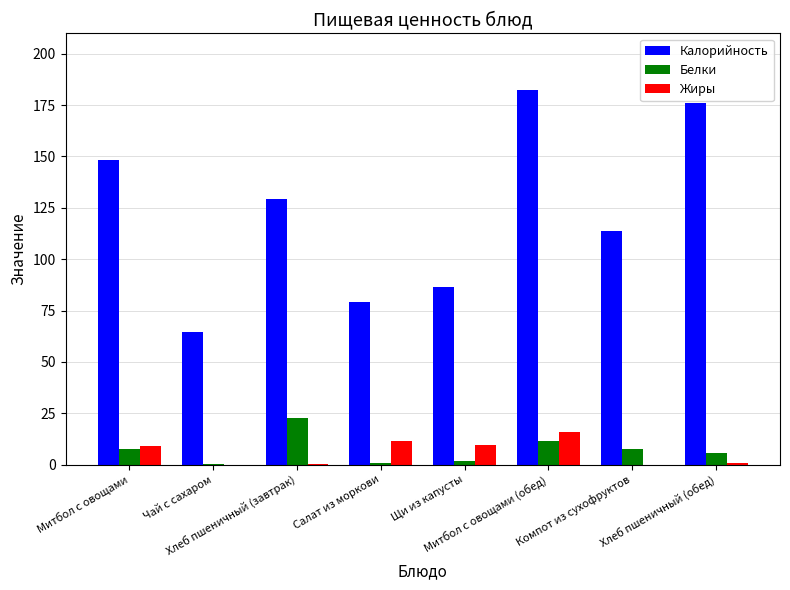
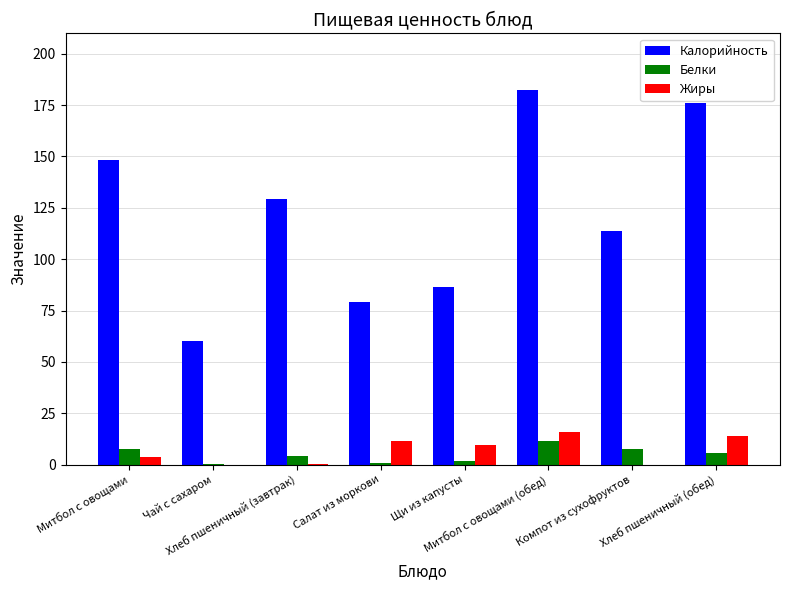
Жиры, Митбол с овощами: 9 -> 4
Калорийность, Чай с сахаром: 65 -> 60
Белки, Хлеб пшеничный (завтрак): 23 -> 4
Жиры, Хлеб пшеничный (обед): 1 -> 14
